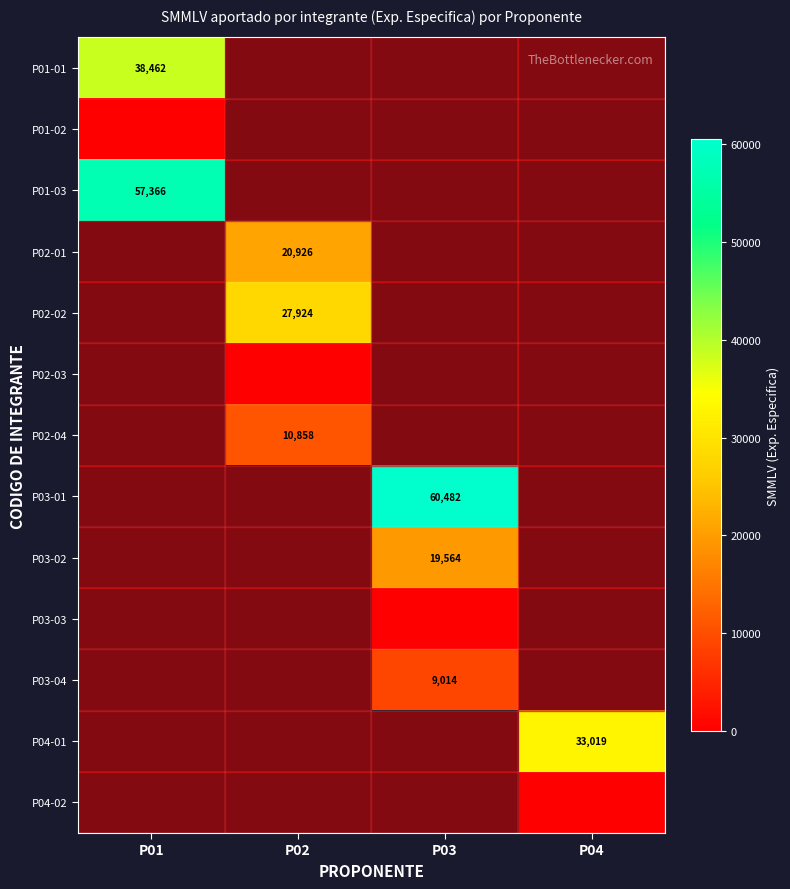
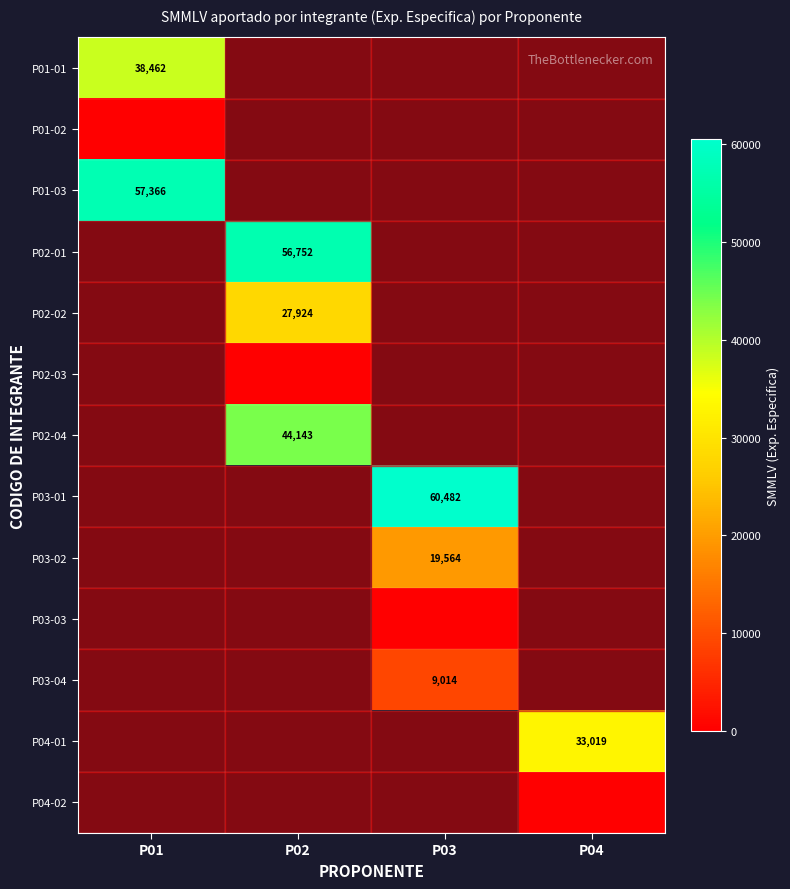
P02-01, P02: 20,926 -> 56,752
P02-04, P02: 10,858 -> 44,143
